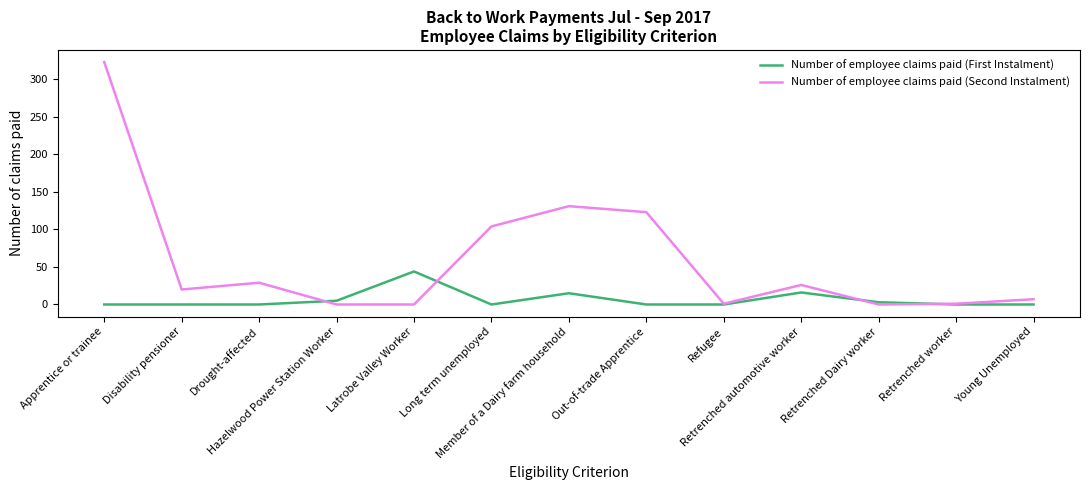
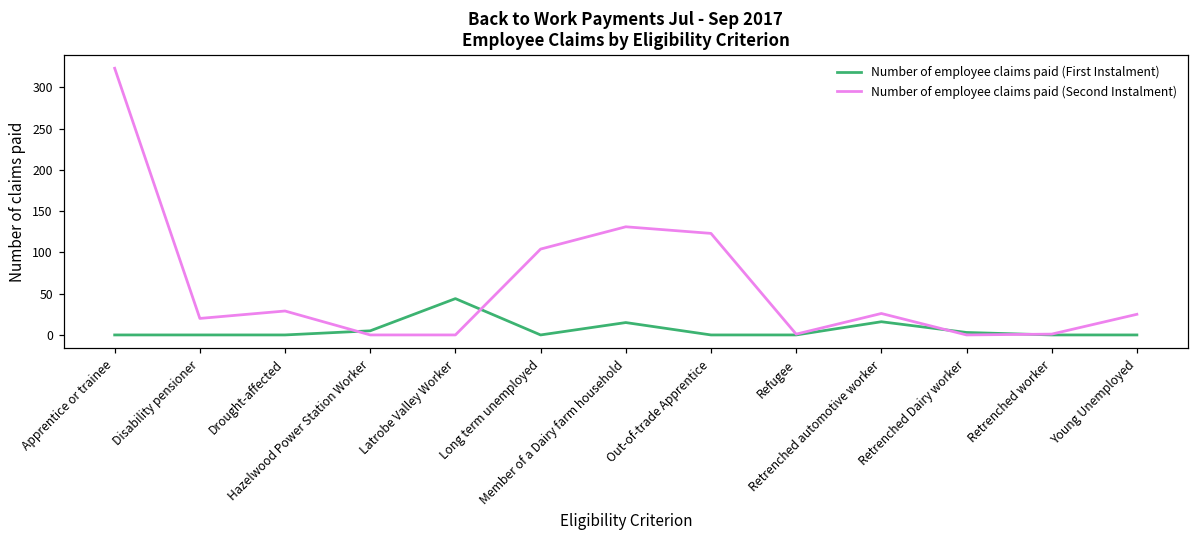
Number of employee claims paid (Second Instalment), Young Unemployed: 10 -> 30
